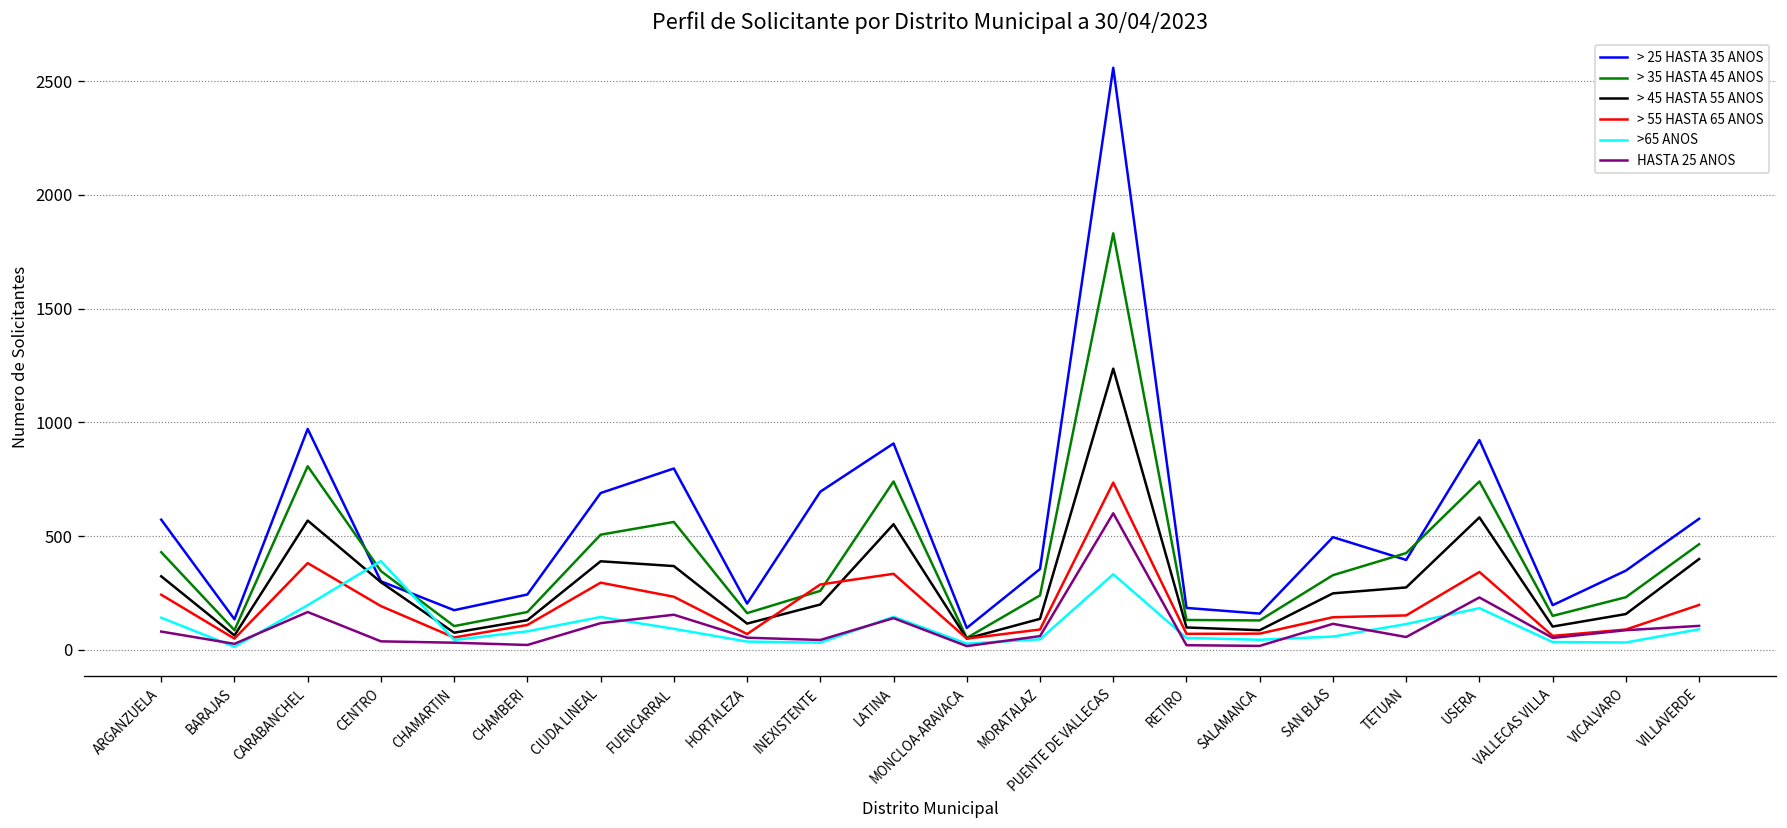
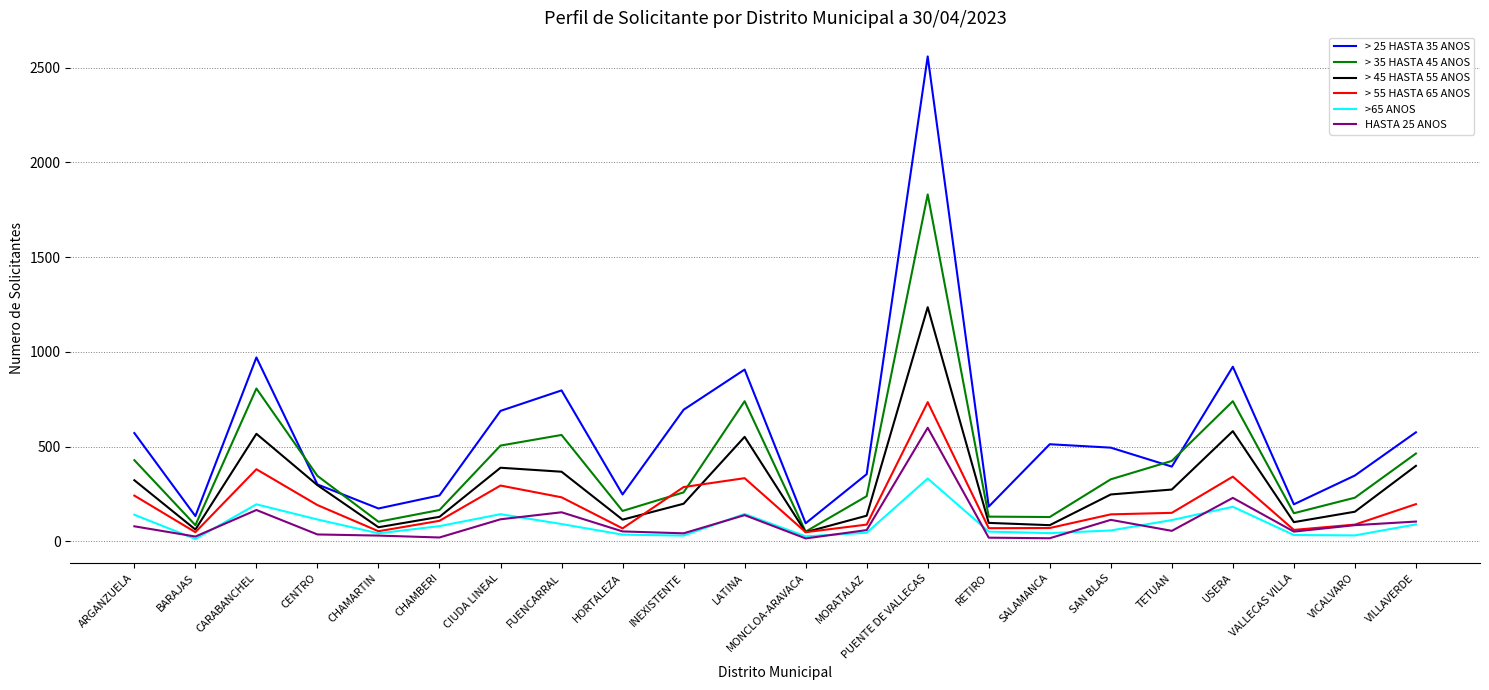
>65 ANOS, CENTRO: 390 -> 120
> 25 HASTA 35 ANOS, HORTALEZA: 200 -> 250
> 25 HASTA 35 ANOS, SALAMANCA: 160 -> 510
